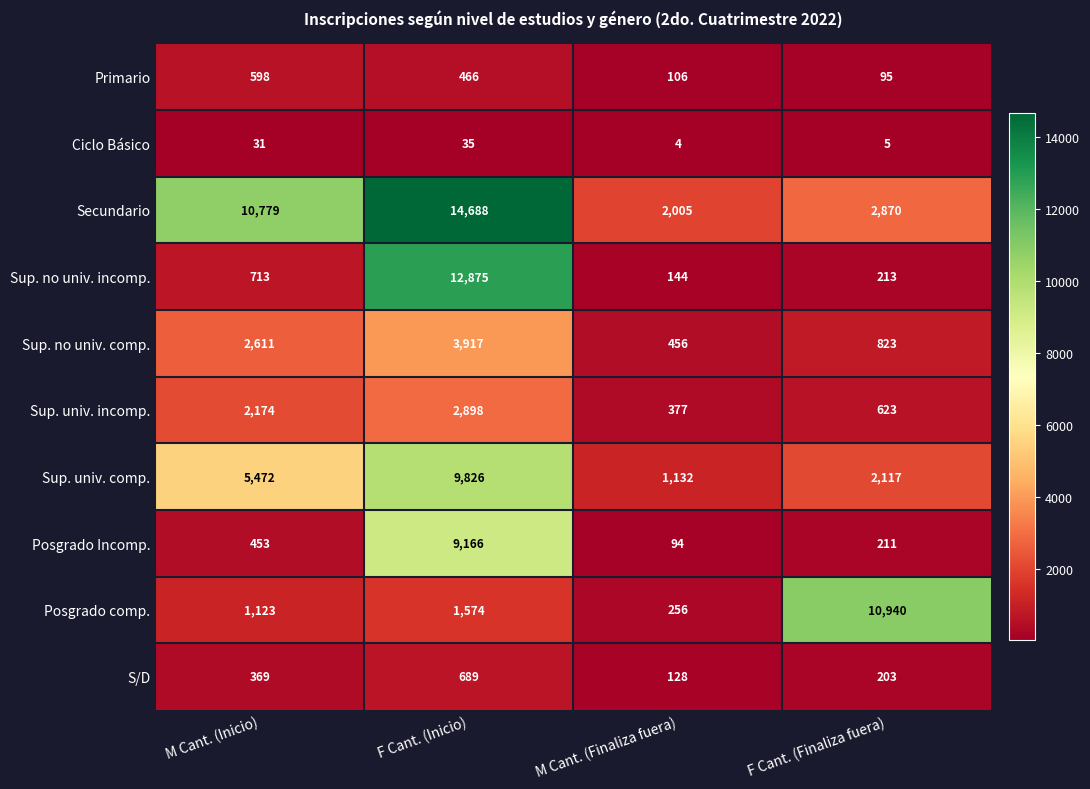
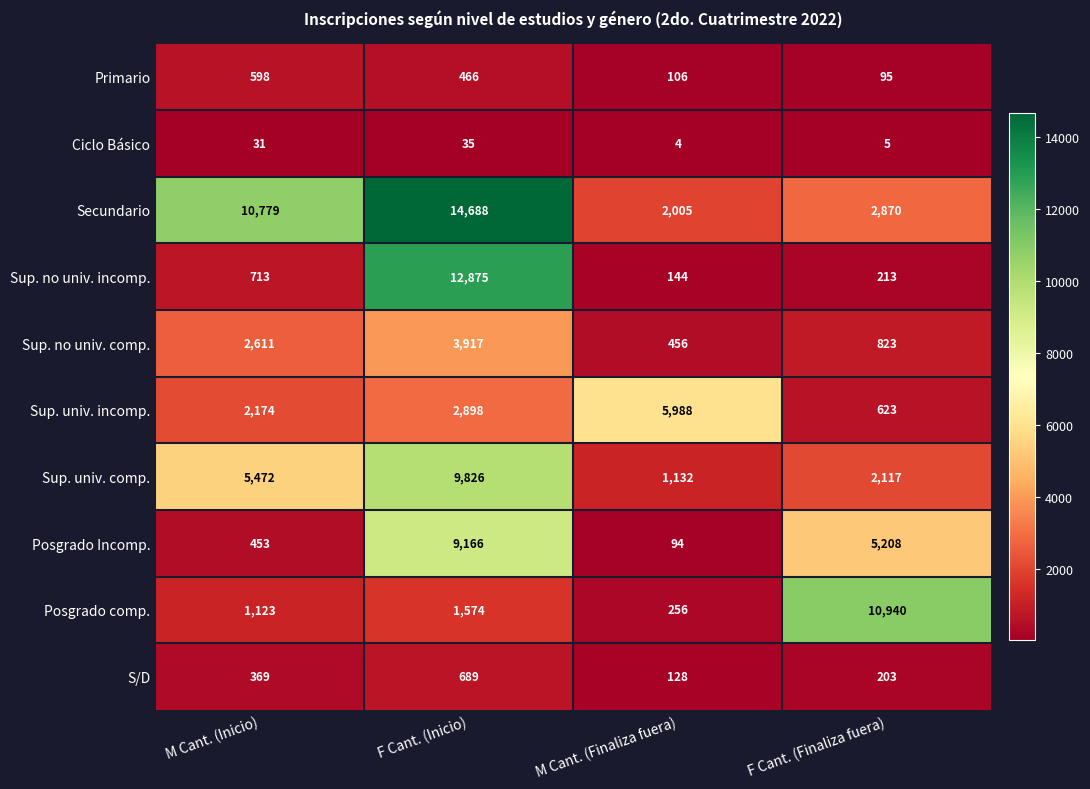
Sup. univ. incomp., M Cant. (Finaliza fuera): 377 -> 5,988
Posgrado Incomp., F Cant. (Finaliza fuera): 211 -> 5,208
